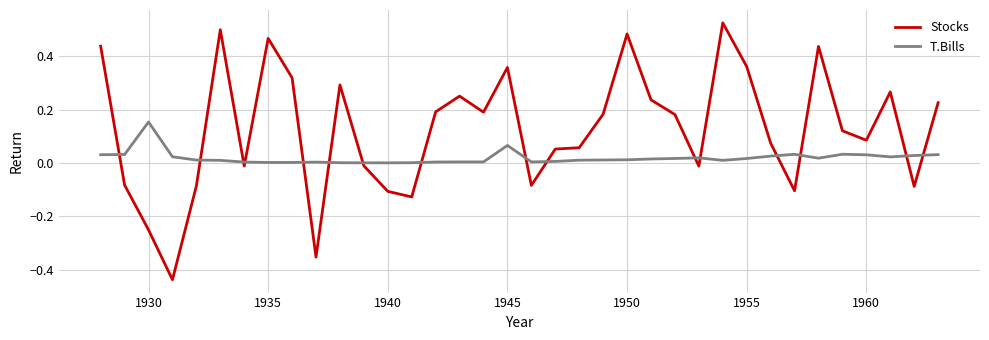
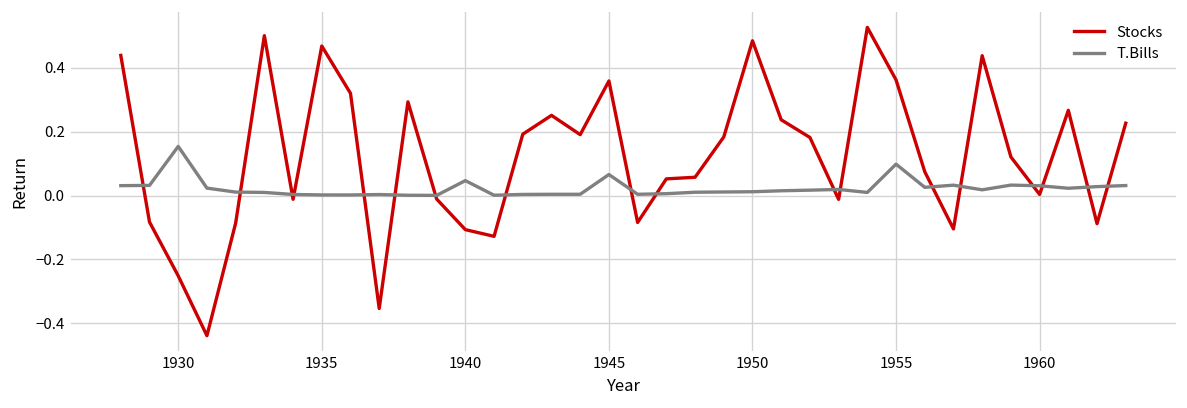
T.Bills, 1940: 0.00 -> 0.05
T.Bills, 1955: 0.02 -> 0.10
Stocks, 1960: 0.09 -> 0.00
